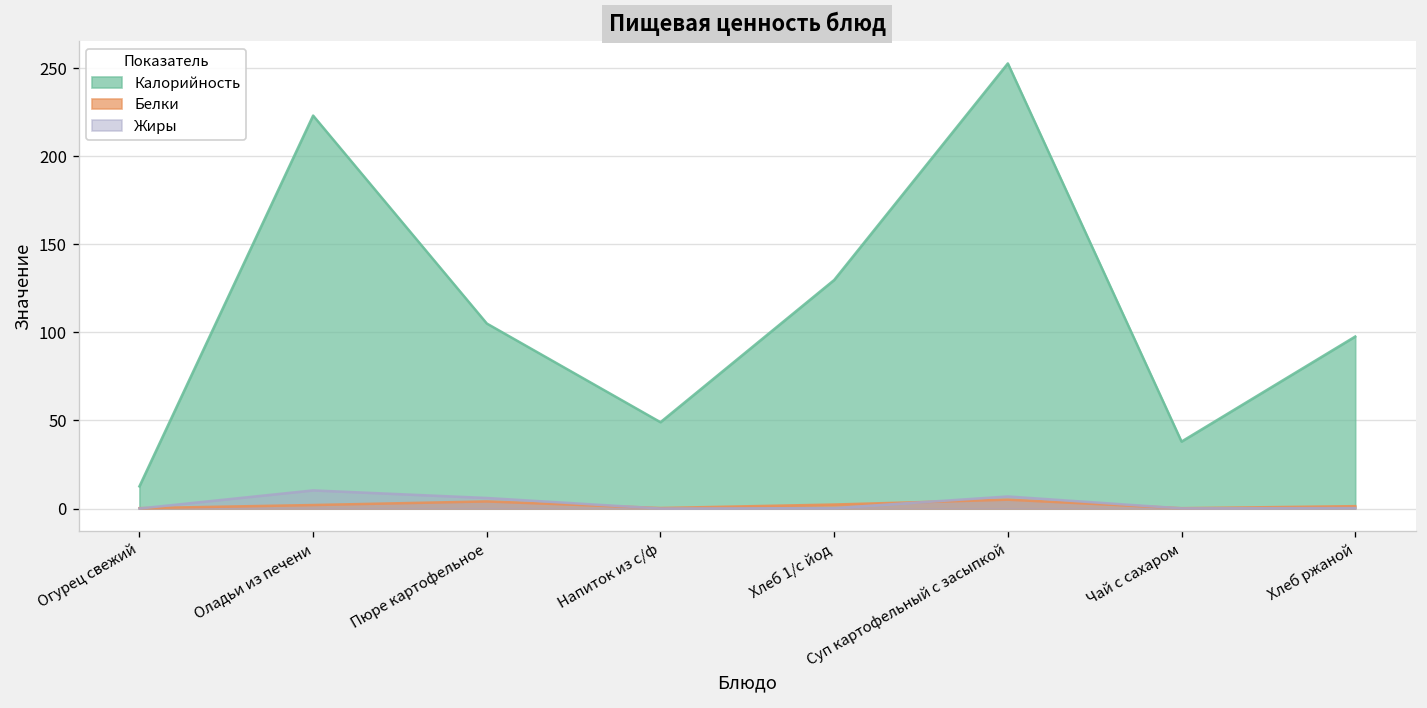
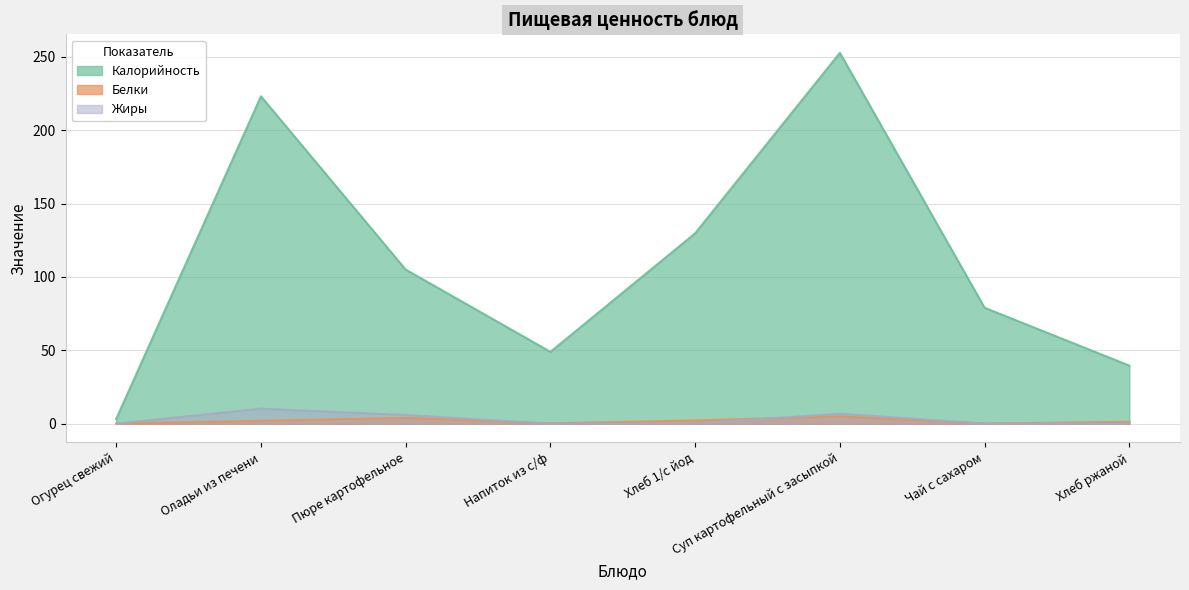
Калорийность, Огурец свежий: 13 -> 3
Калорийность, Чай с сахаром: 38 -> 79
Калорийность, Хлеб ржаной: 98 -> 40
